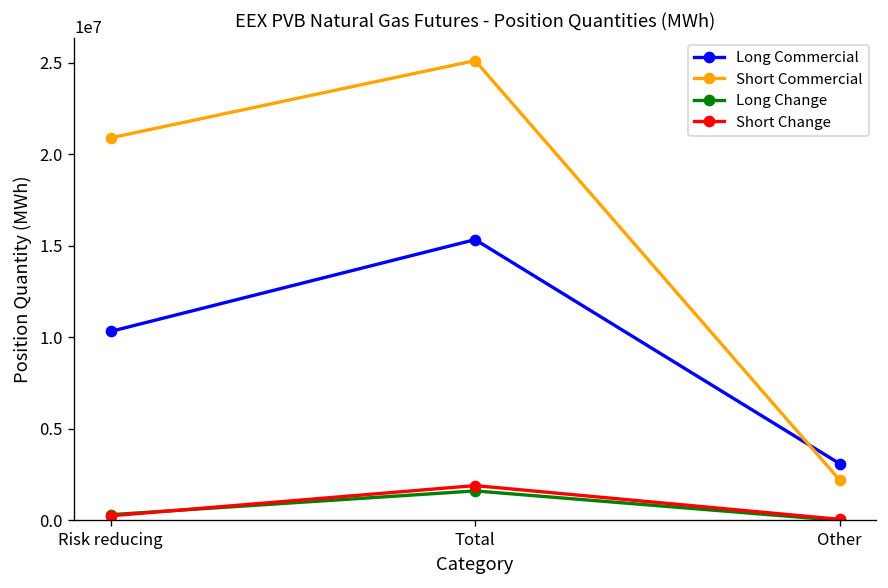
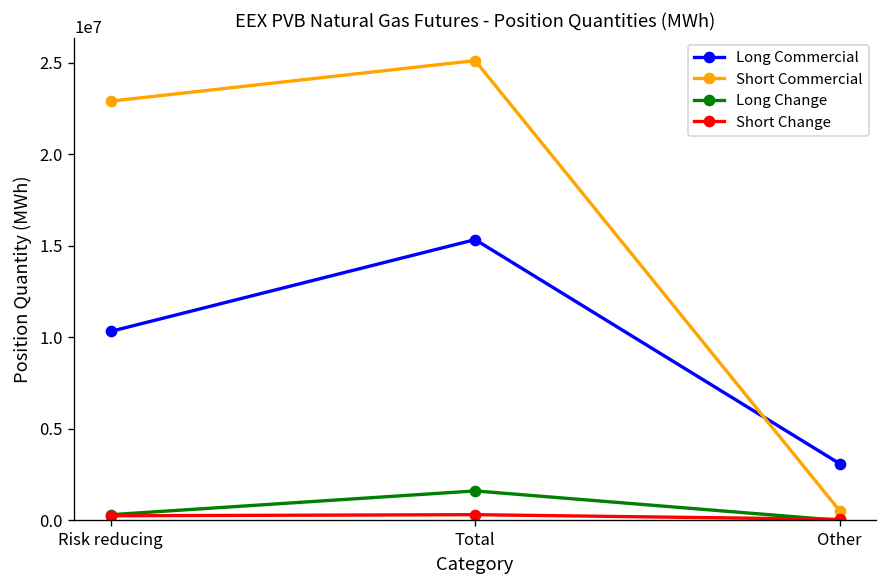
Short Commercial, Risk reducing: 20900000 -> 22900000
Short Change, Total: 1900000 -> 300000
Short Commercial, Other: 2200000 -> 500000
